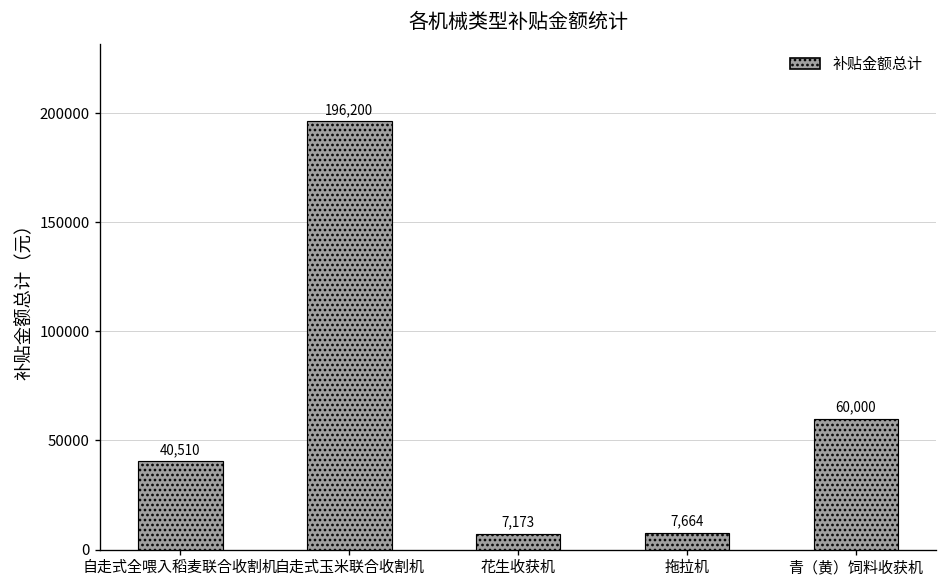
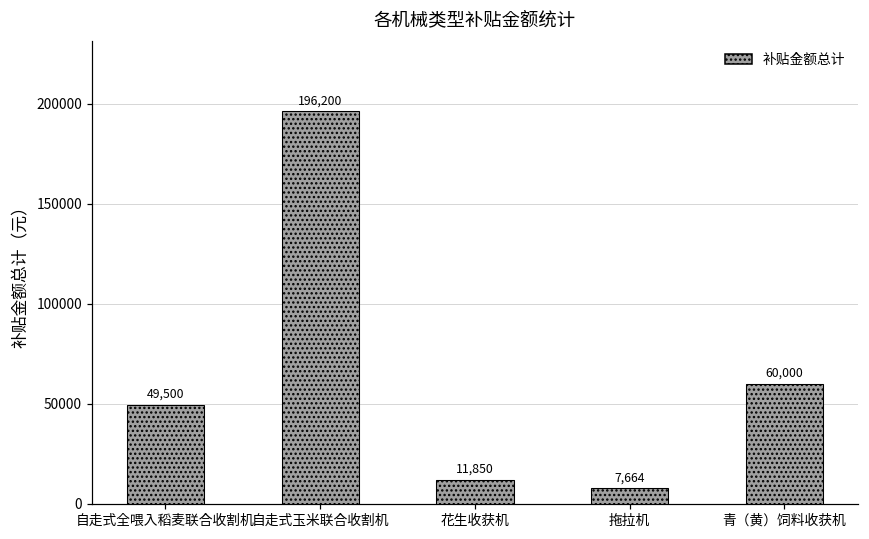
自走式全喂入稻麦联合收割机: 40,510 -> 49,500
花生收获机: 7,173 -> 11,850
